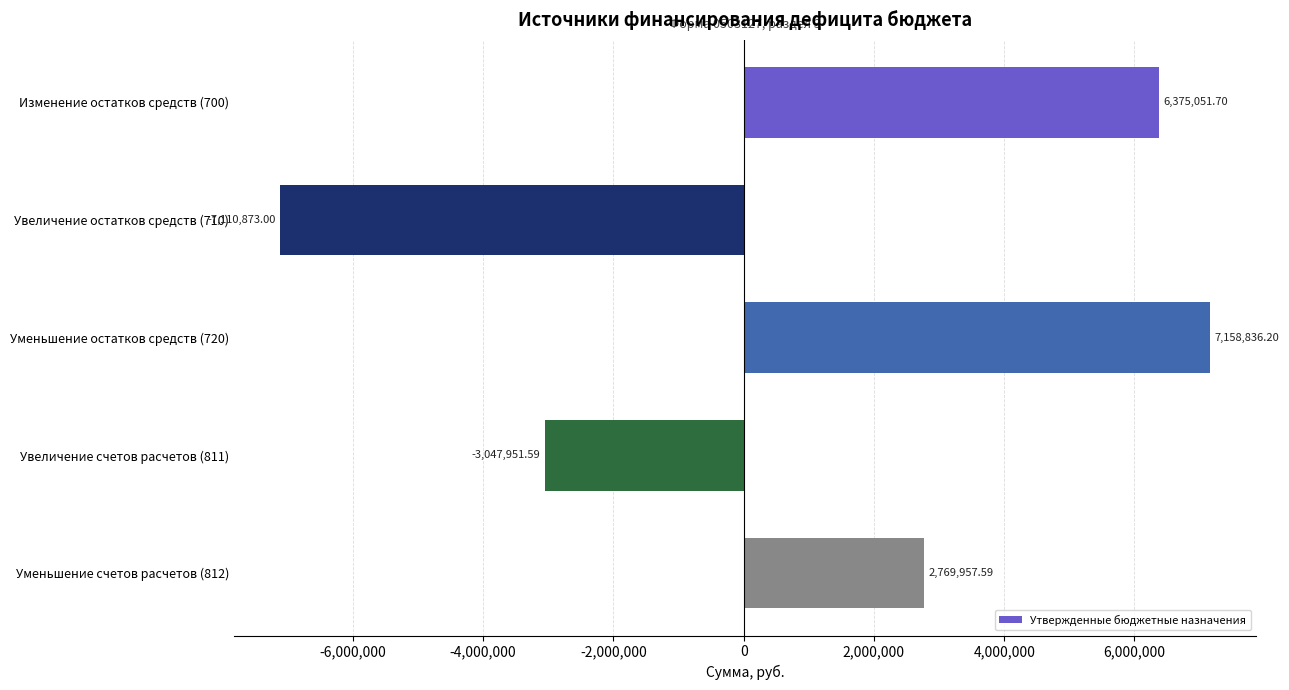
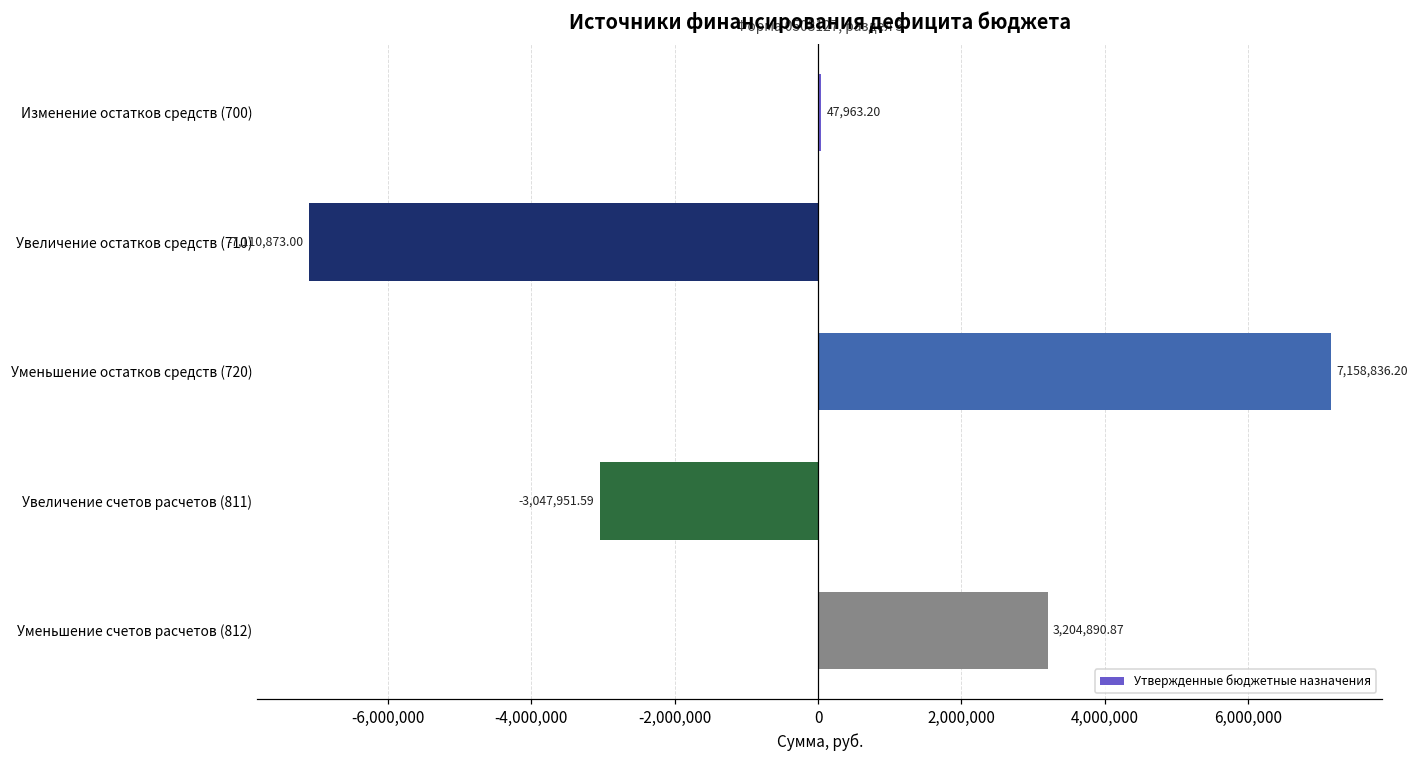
Изменение остатков средств (700): 6,375,051.70 -> 47,963.20
Уменьшение счетов расчетов (812): 2,769,957.59 -> 3,204,890.87
